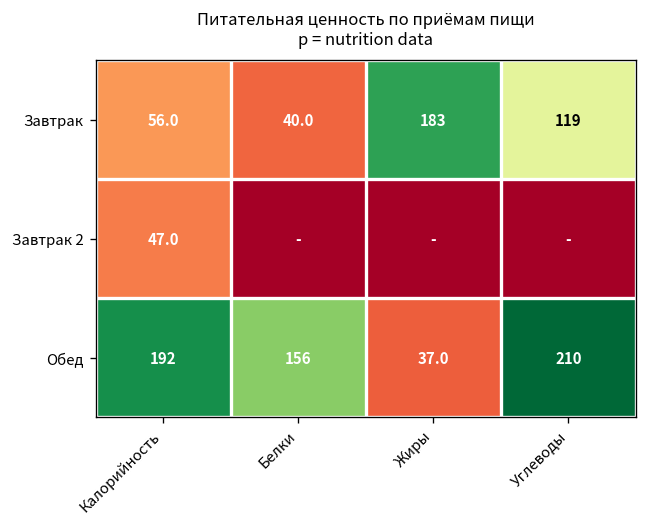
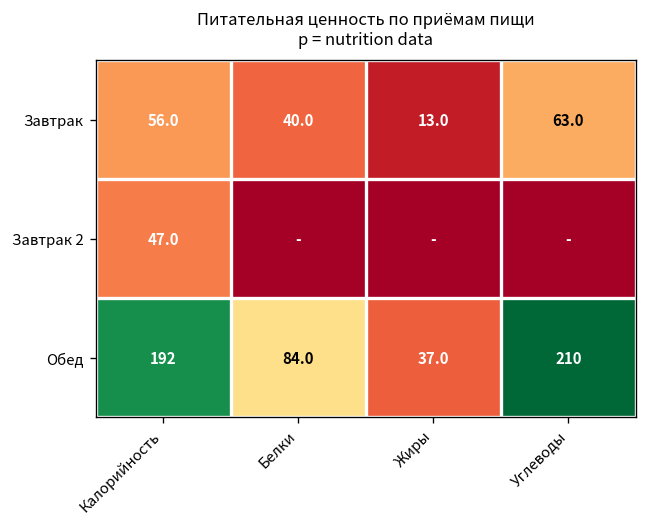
Завтрак, Жиры: 183 -> 13.0
Завтрак, Углеводы: 119 -> 63.0
Обед, Белки: 156 -> 84.0
